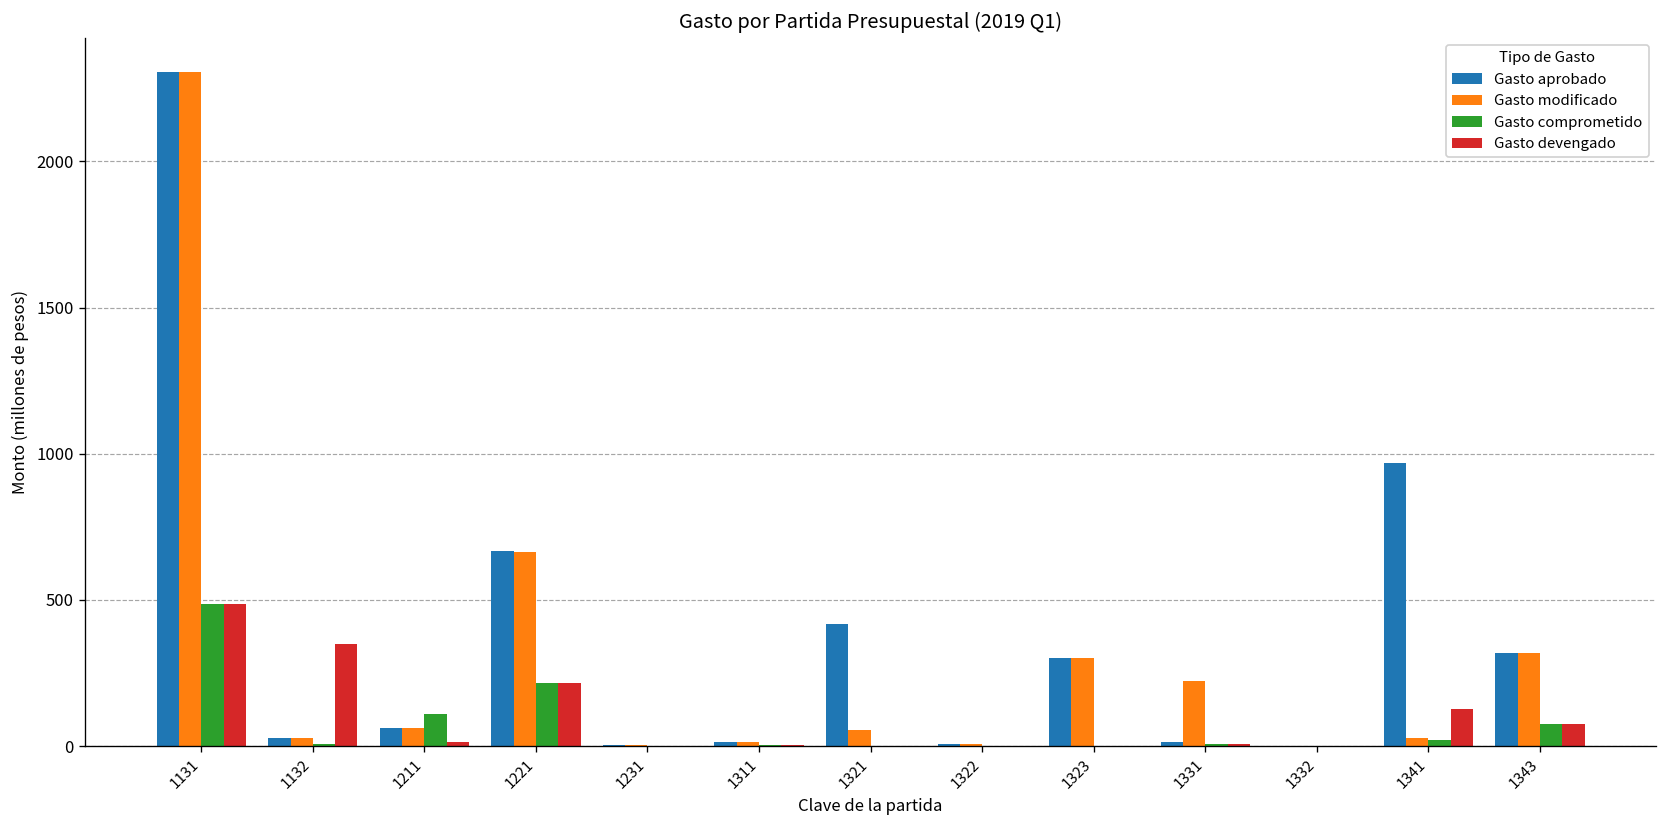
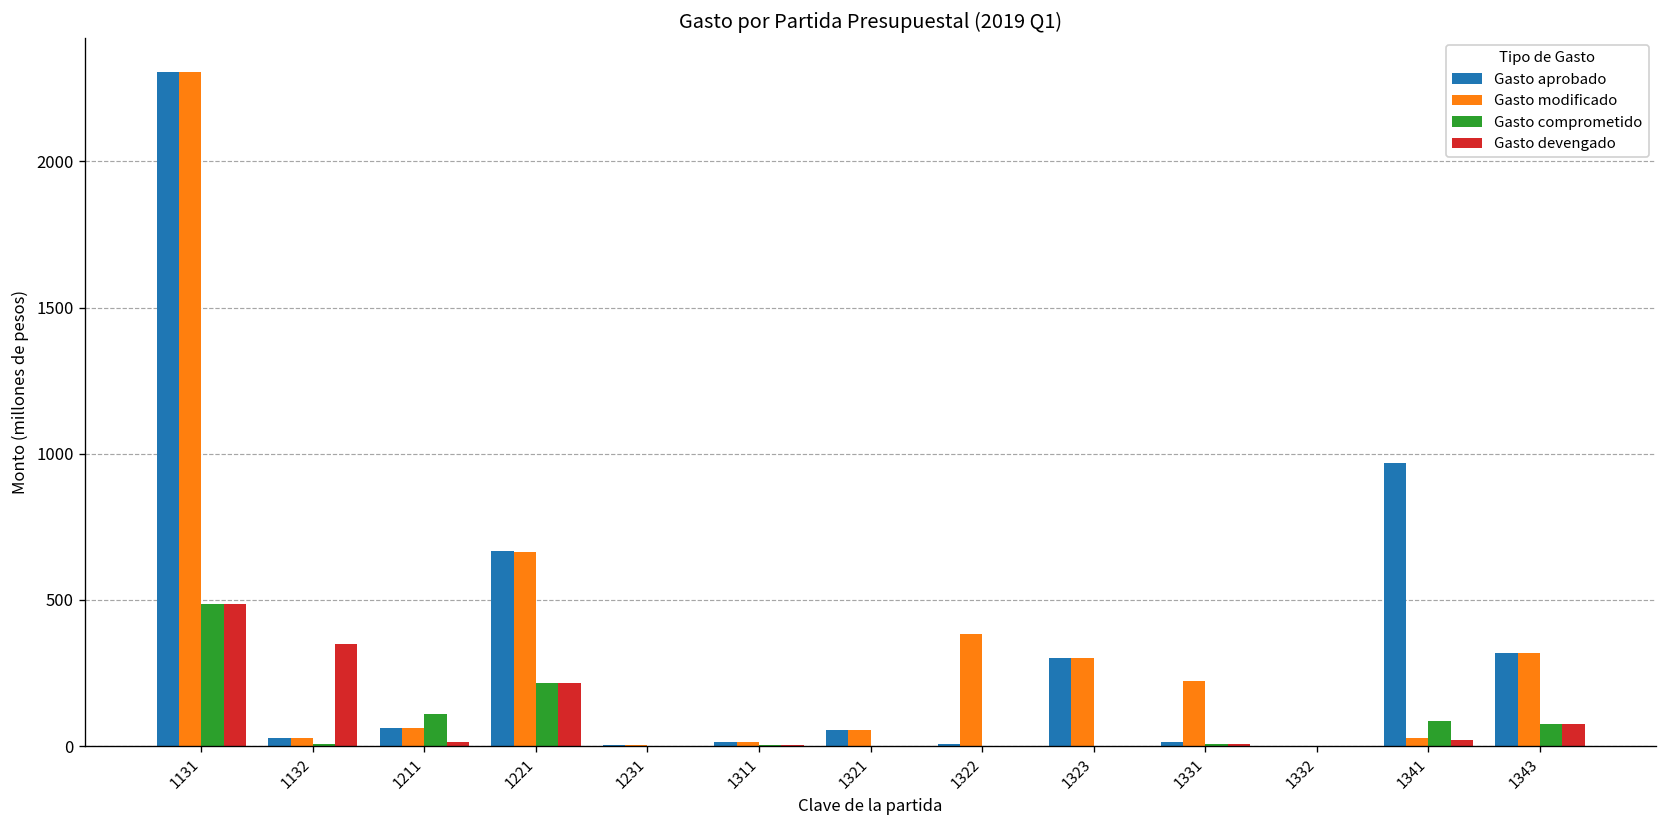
Gasto aprobado, 1321: 420 -> 60
Gasto modificado, 1322: 10 -> 380
Gasto comprometido, 1341: 20 -> 90
Gasto devengado, 1341: 130 -> 20
